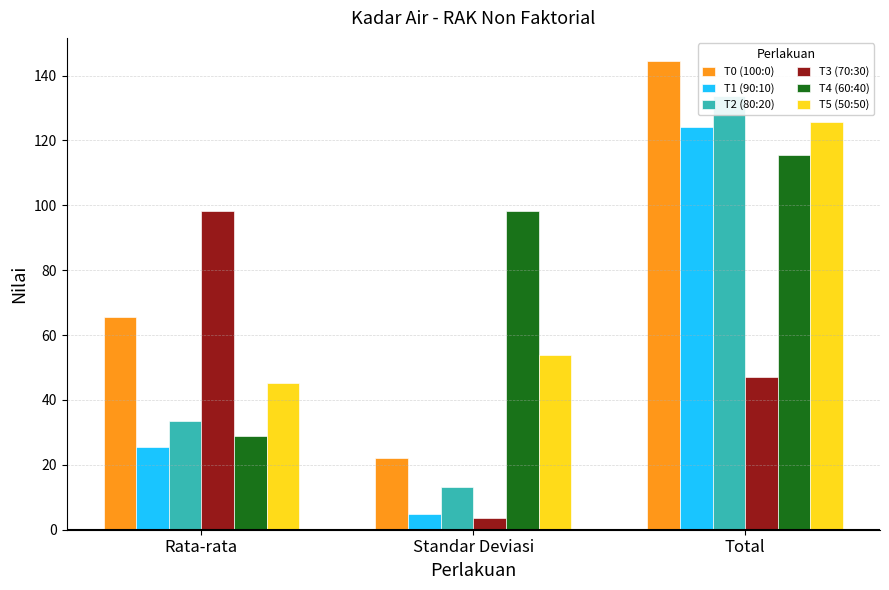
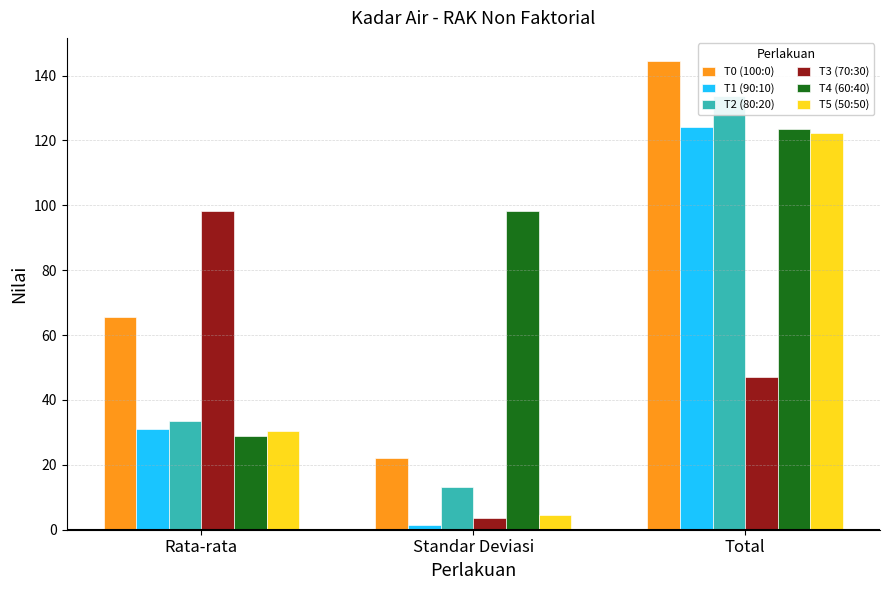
T1 (90:10), Rata-rata: 25 -> 31
T5 (50:50), Rata-rata: 45 -> 31
T1 (90:10), Standar Deviasi: 5 -> 2
T5 (50:50), Standar Deviasi: 54 -> 5
T4 (60:40), Total: 115 -> 124
T5 (50:50), Total: 126 -> 122
